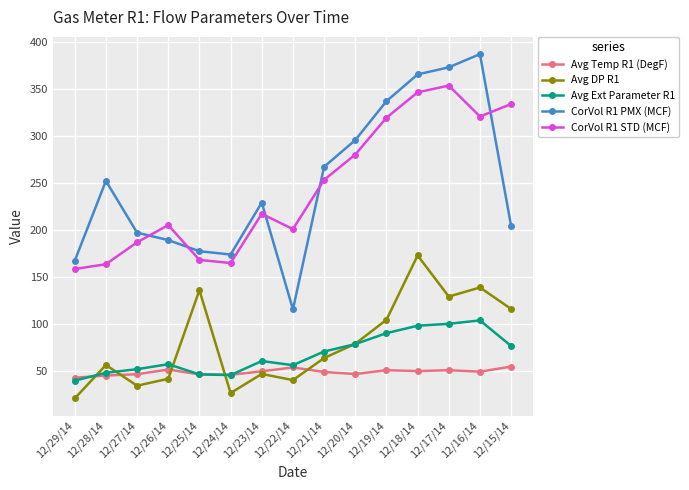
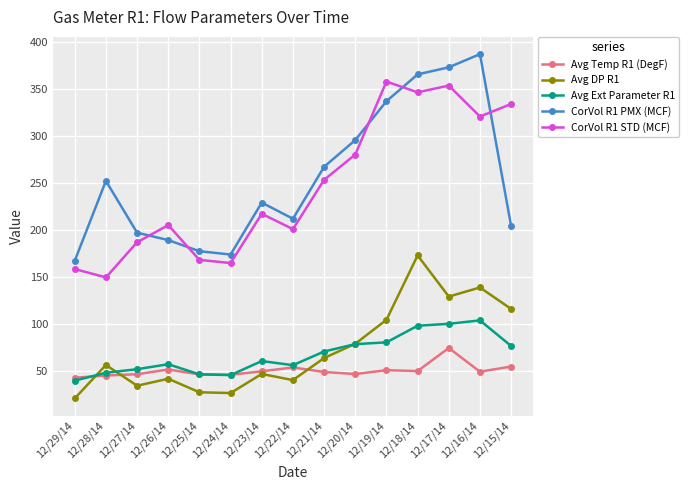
CorVol R1 STD (MCF), 12/28/14: 160 -> 150
Avg DP R1, 12/25/14: 140 -> 30
CorVol R1 PMX (MCF), 12/22/14: 120 -> 210
Avg Ext Parameter R1, 12/19/14: 90 -> 80
CorVol R1 STD (MCF), 12/19/14: 320 -> 360
Avg Temp R1 (DegF), 12/17/14: 50 -> 70
